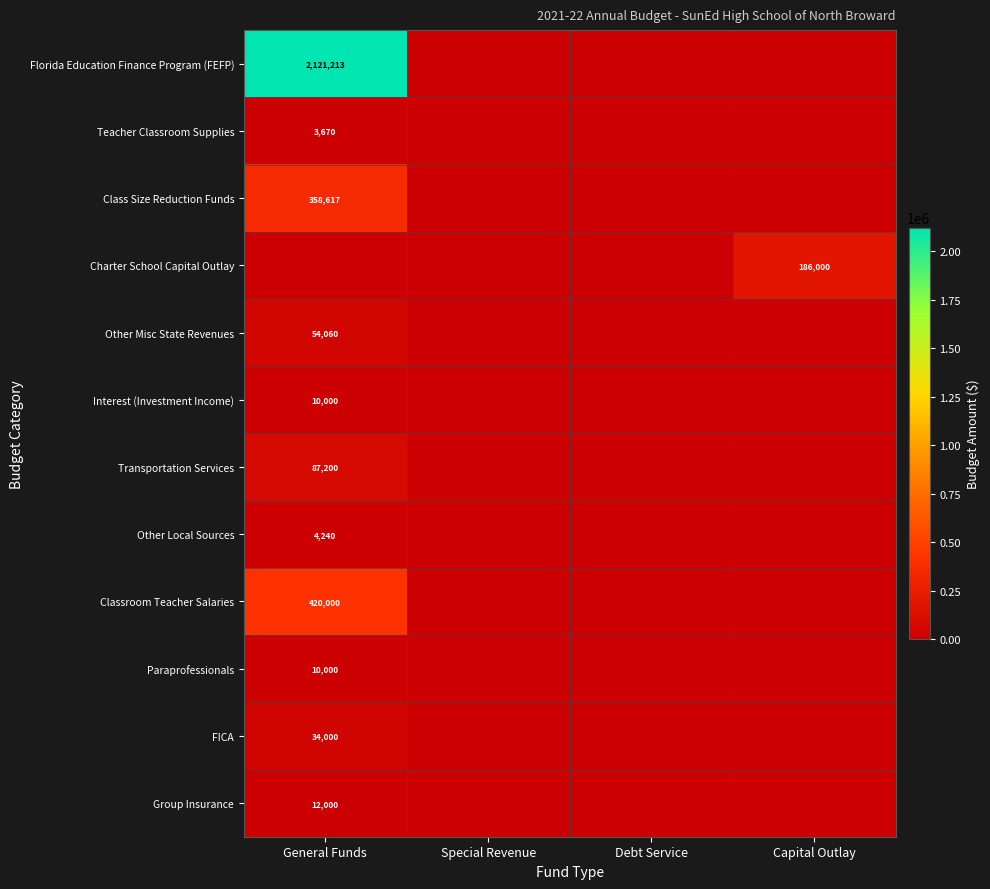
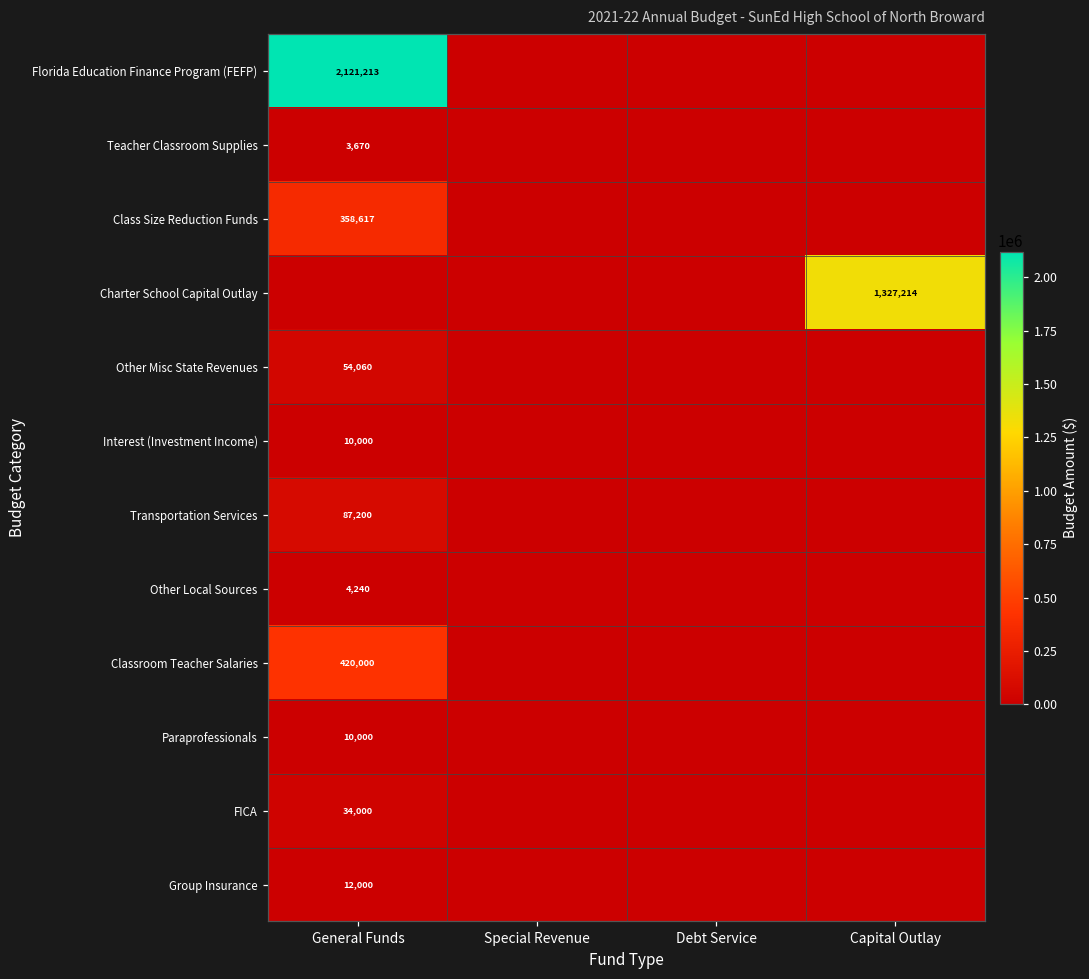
Charter School Capital Outlay, Capital Outlay: 186,000 -> 1,327,214
